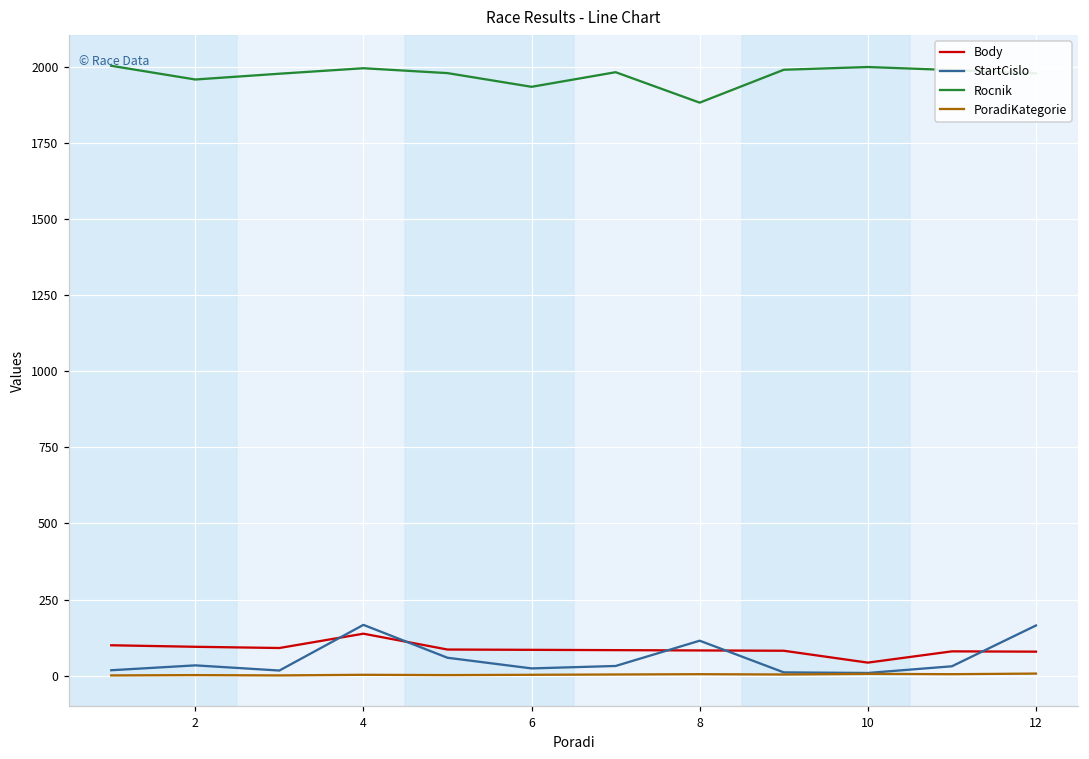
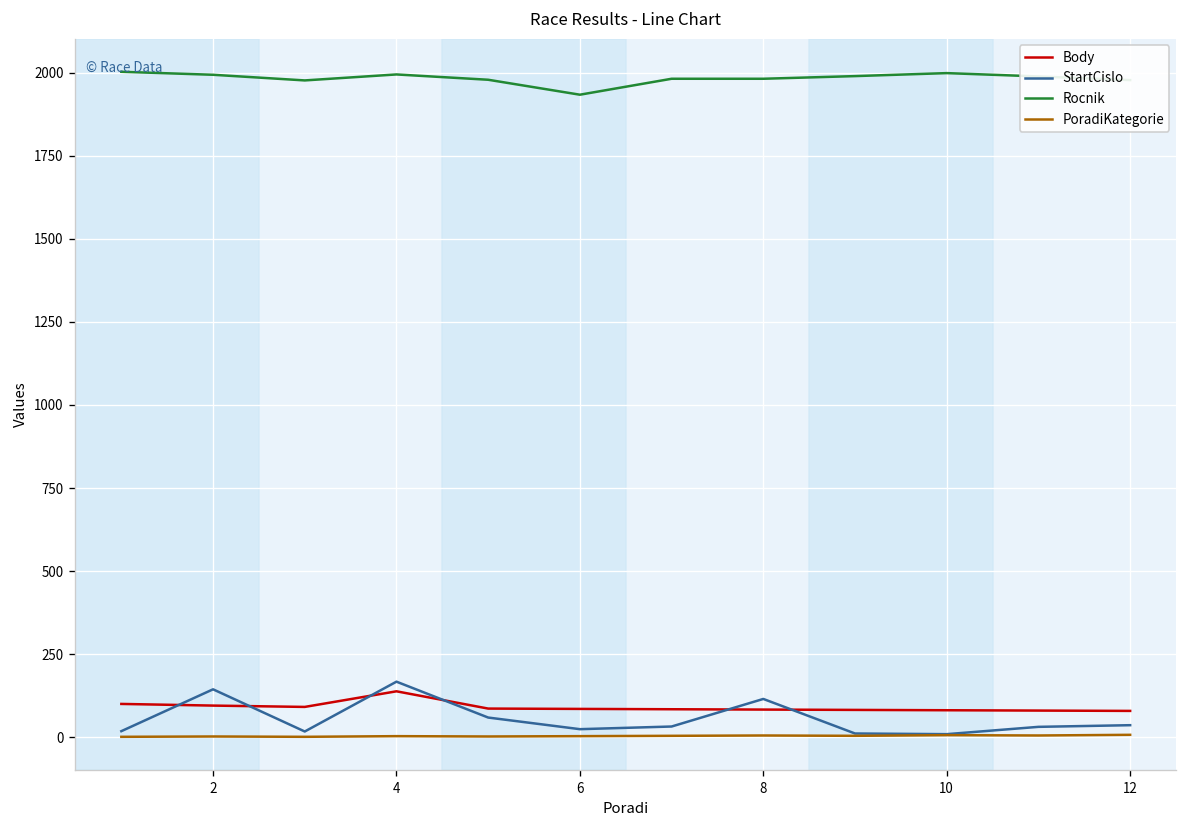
StartCislo, 2: 30 -> 140
Rocnik, 2: 1960 -> 1990
Rocnik, 8: 1880 -> 1980
Body, 10: 40 -> 80
StartCislo, 12: 170 -> 40
